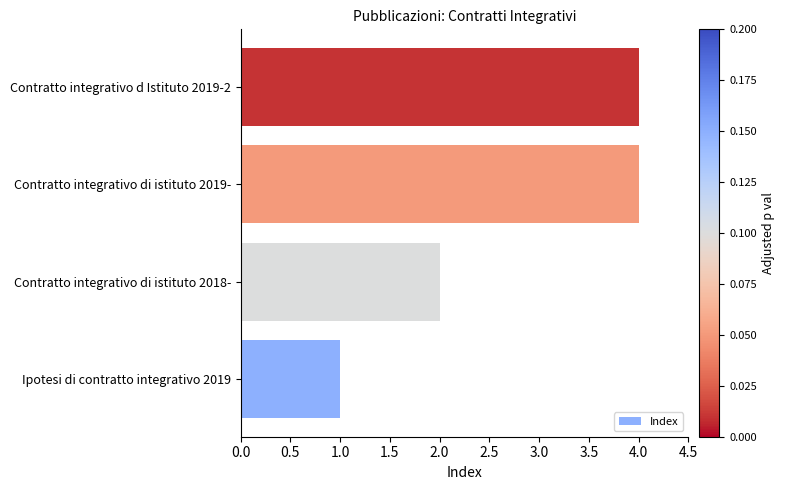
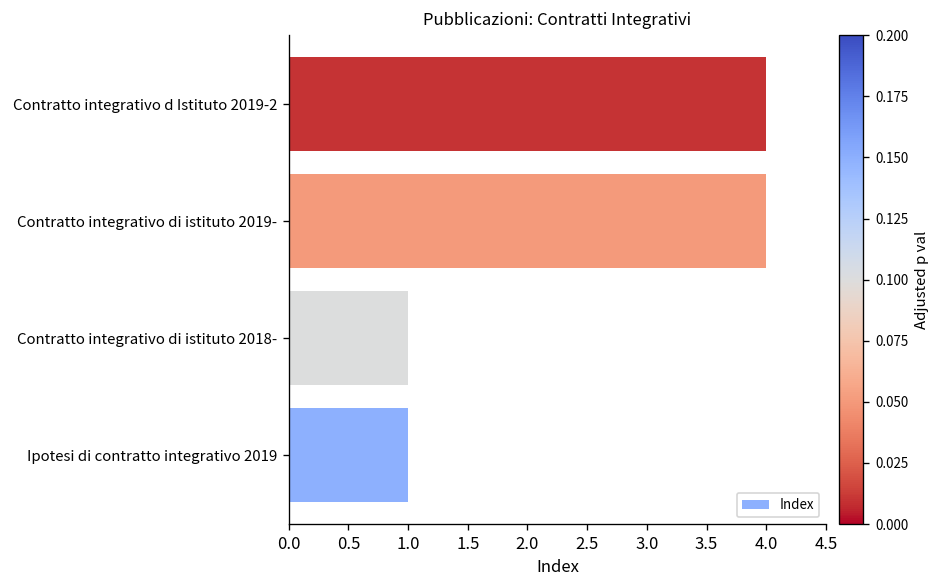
Contratto integrativo di istituto 2018-: 2 -> 1
